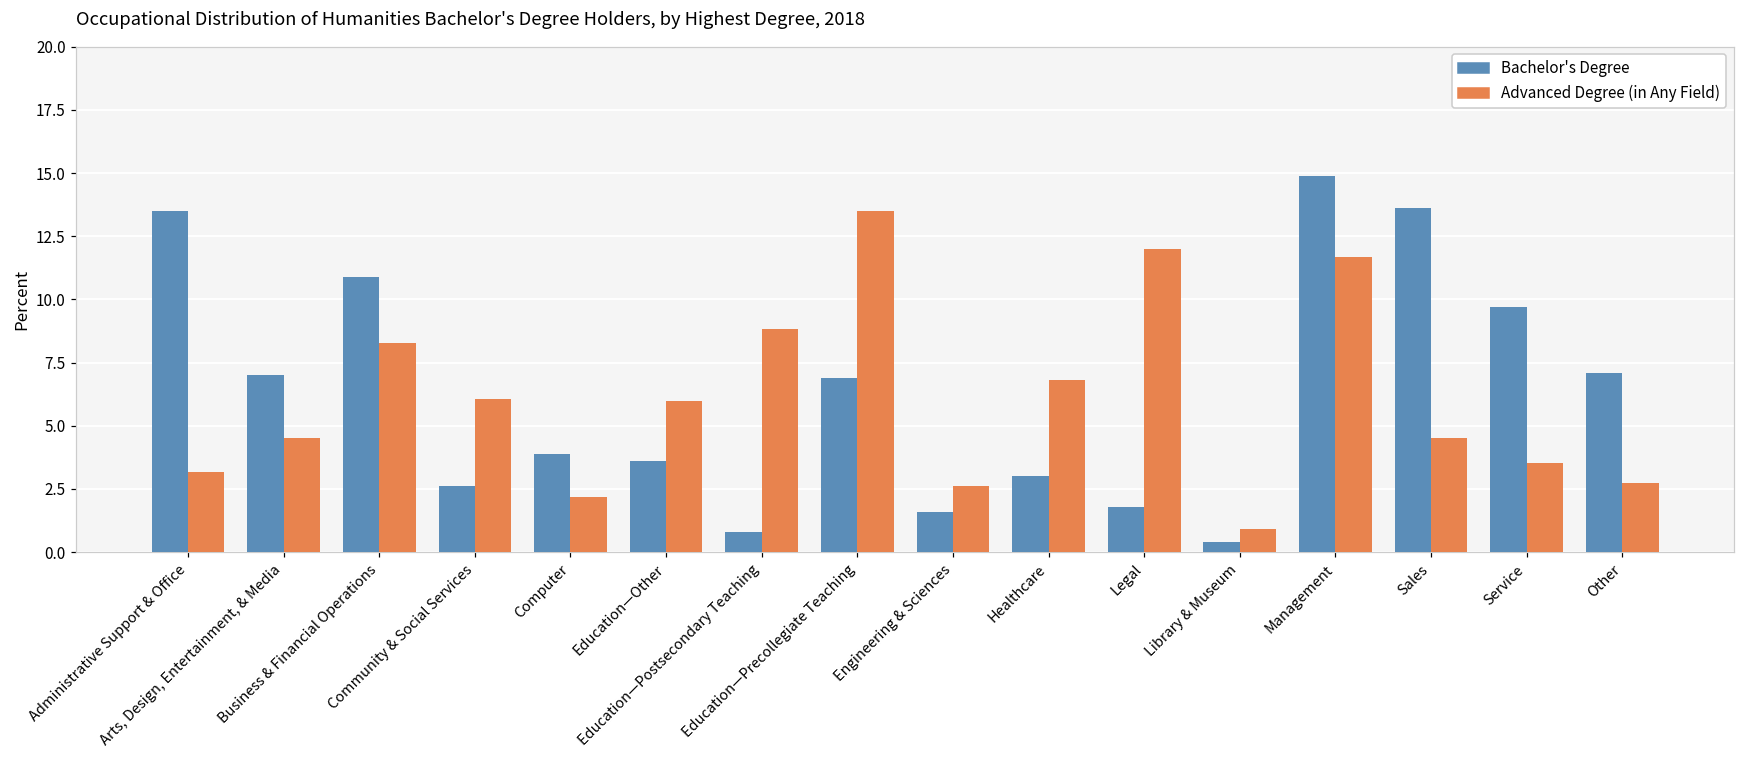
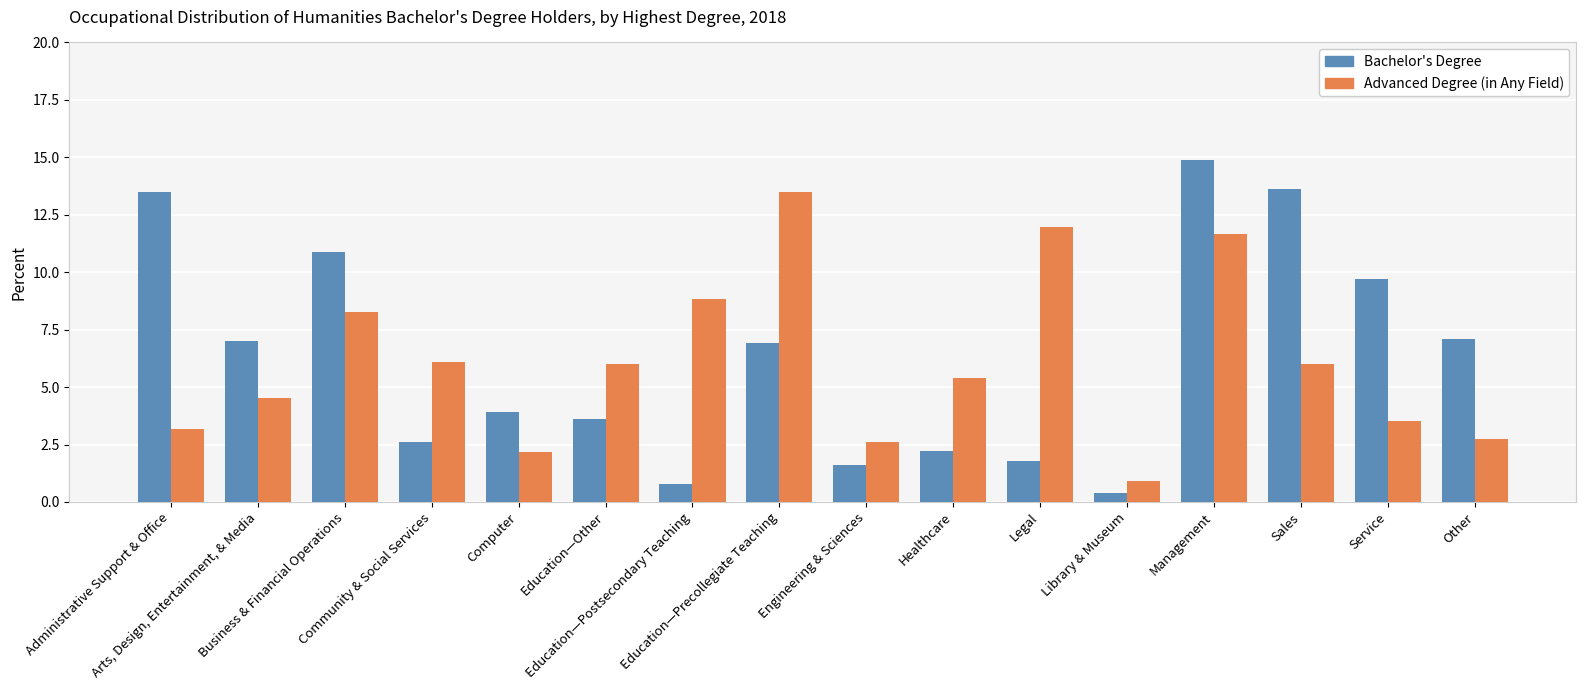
Bachelor's Degree, Healthcare: 3.0 -> 2.2
Advanced Degree (in Any Field), Healthcare: 6.8 -> 5.4
Advanced Degree (in Any Field), Sales: 4.5 -> 6.0
